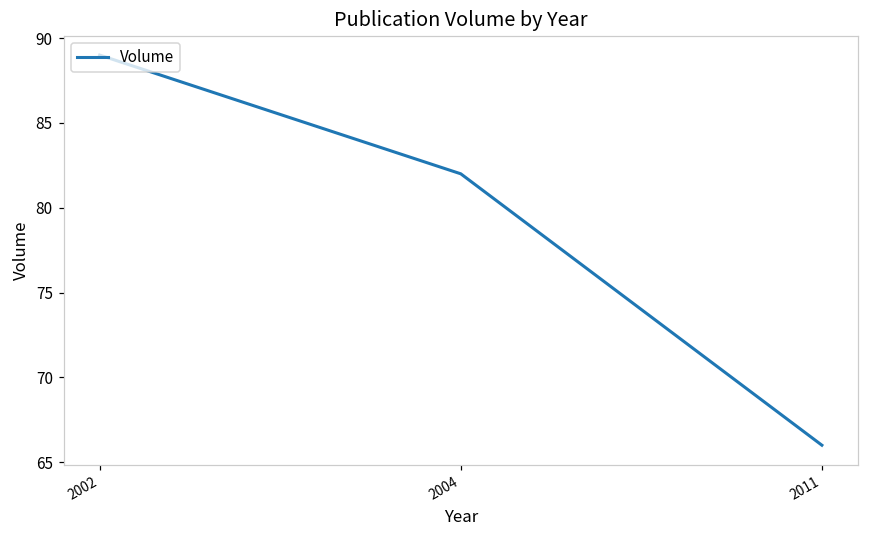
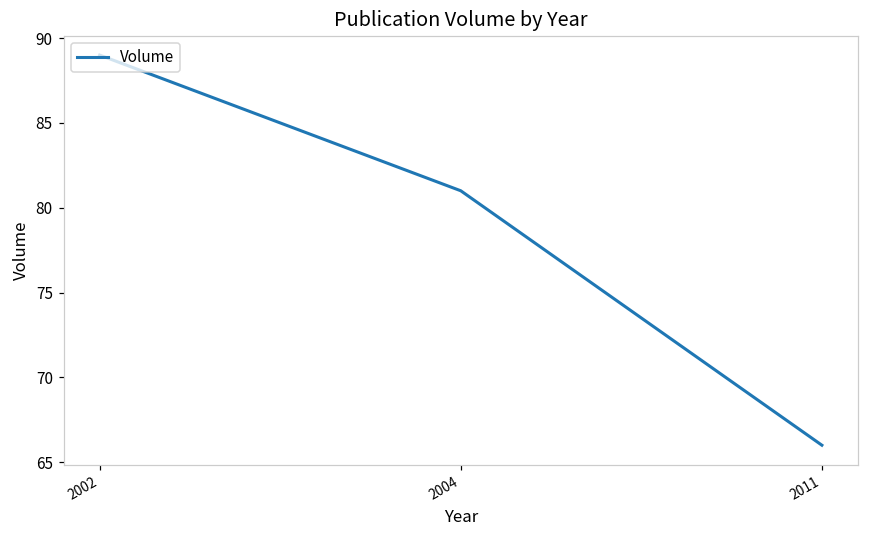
2004: 82 -> 81
